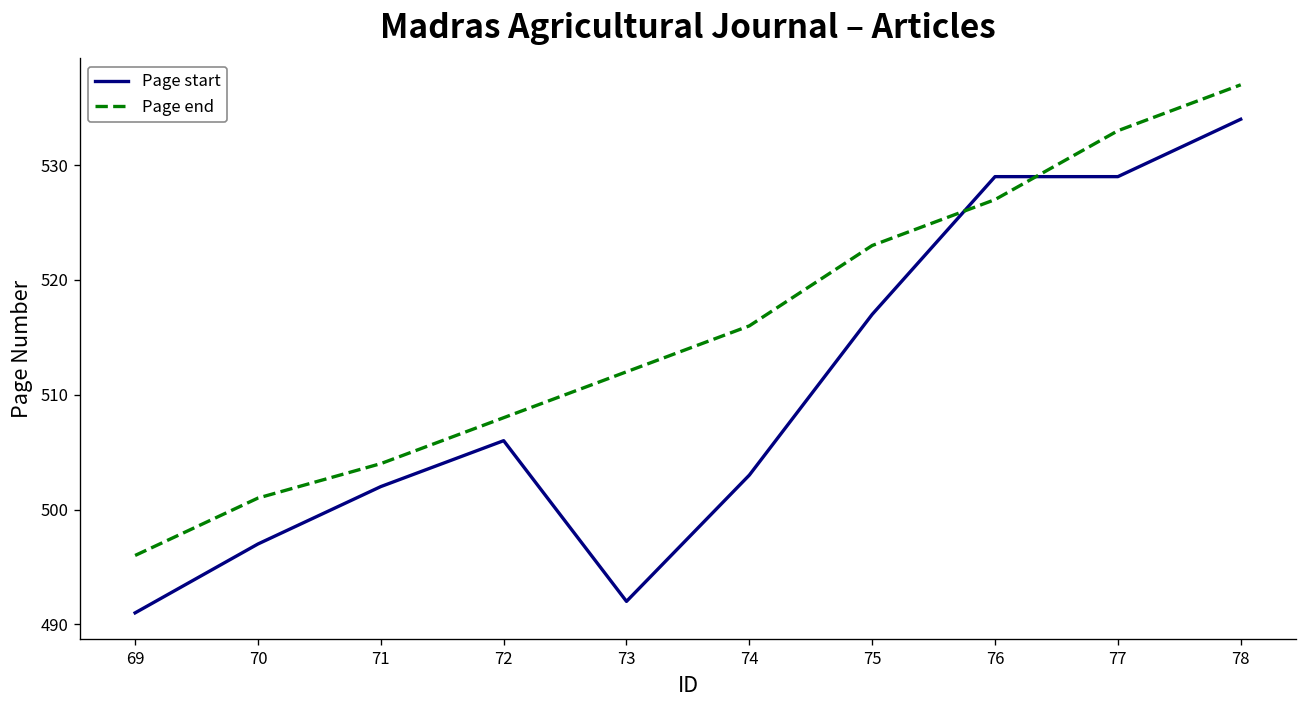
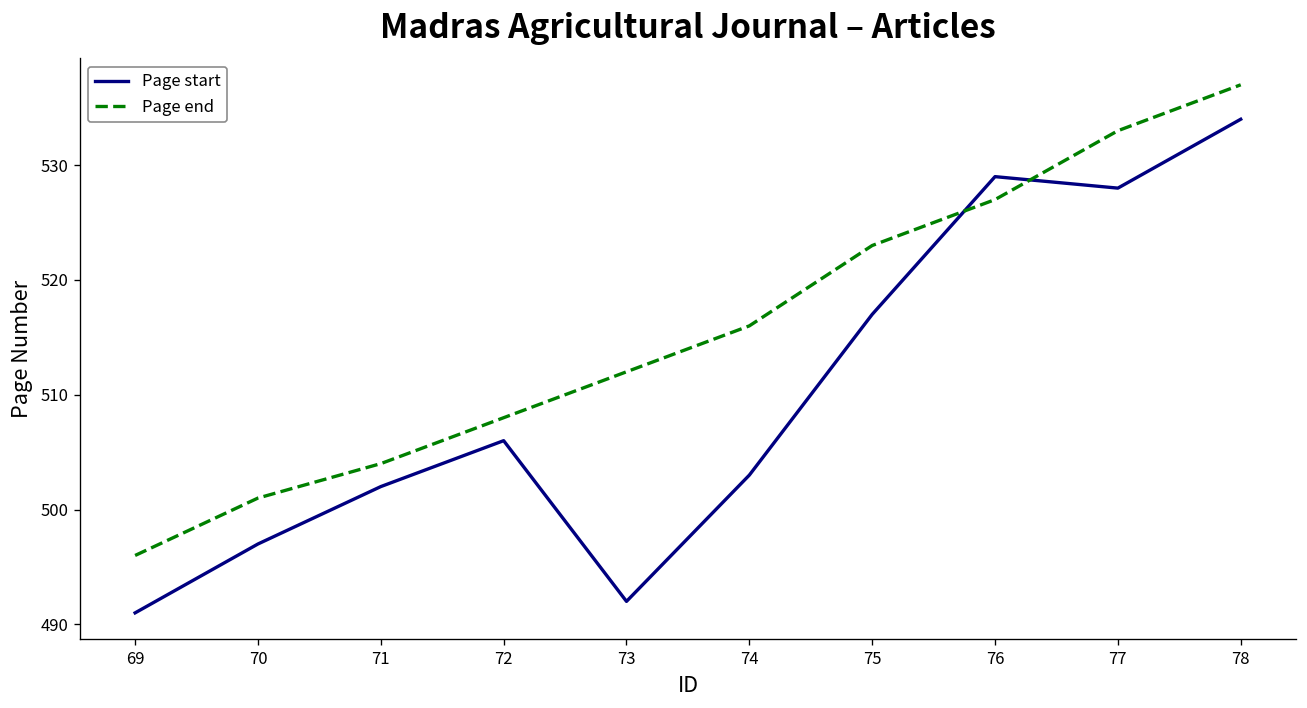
Page start, 77: 529 -> 528
